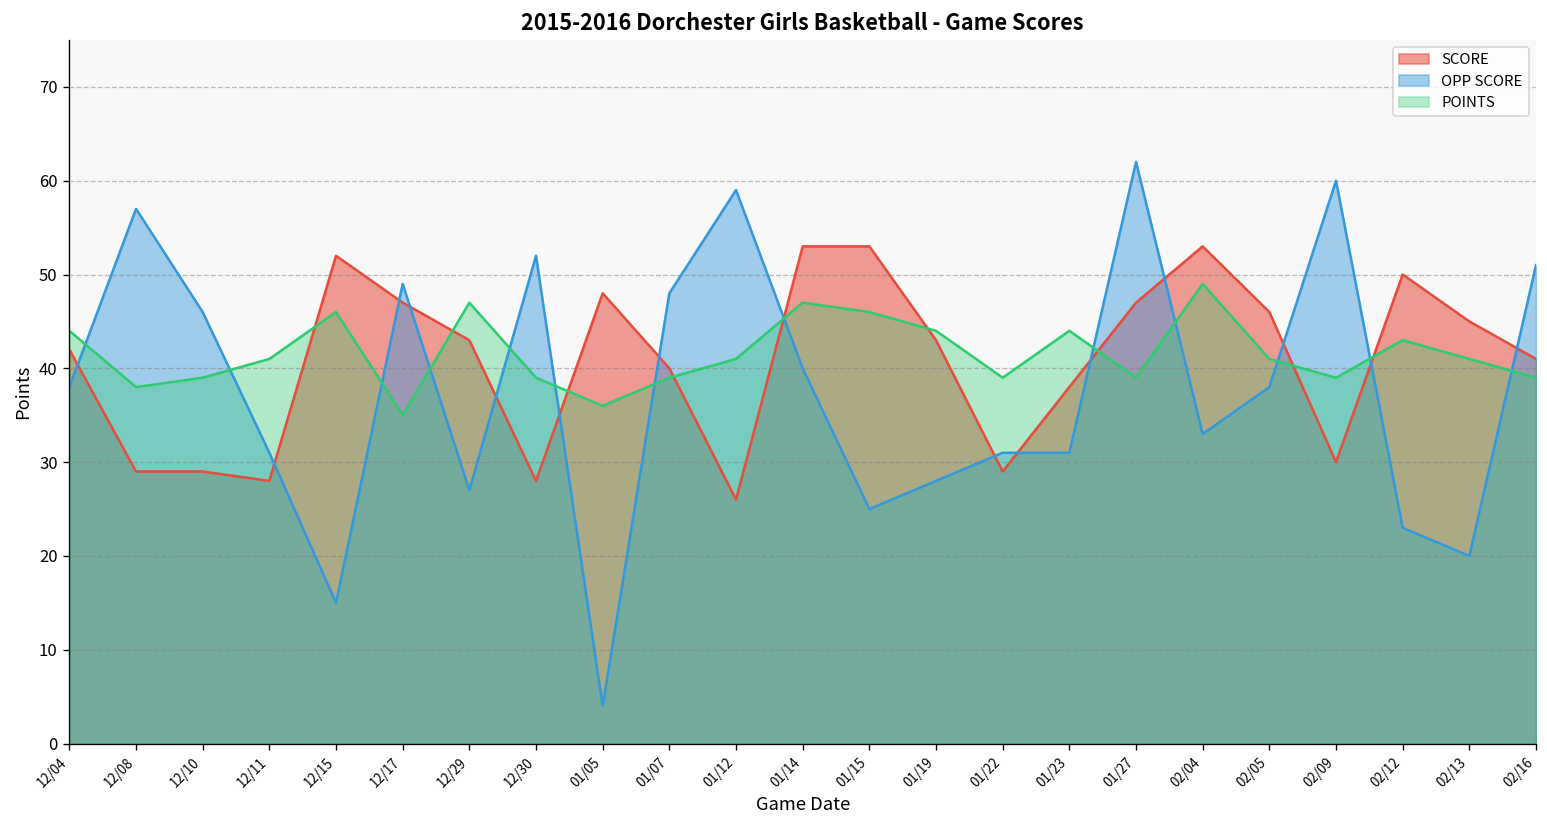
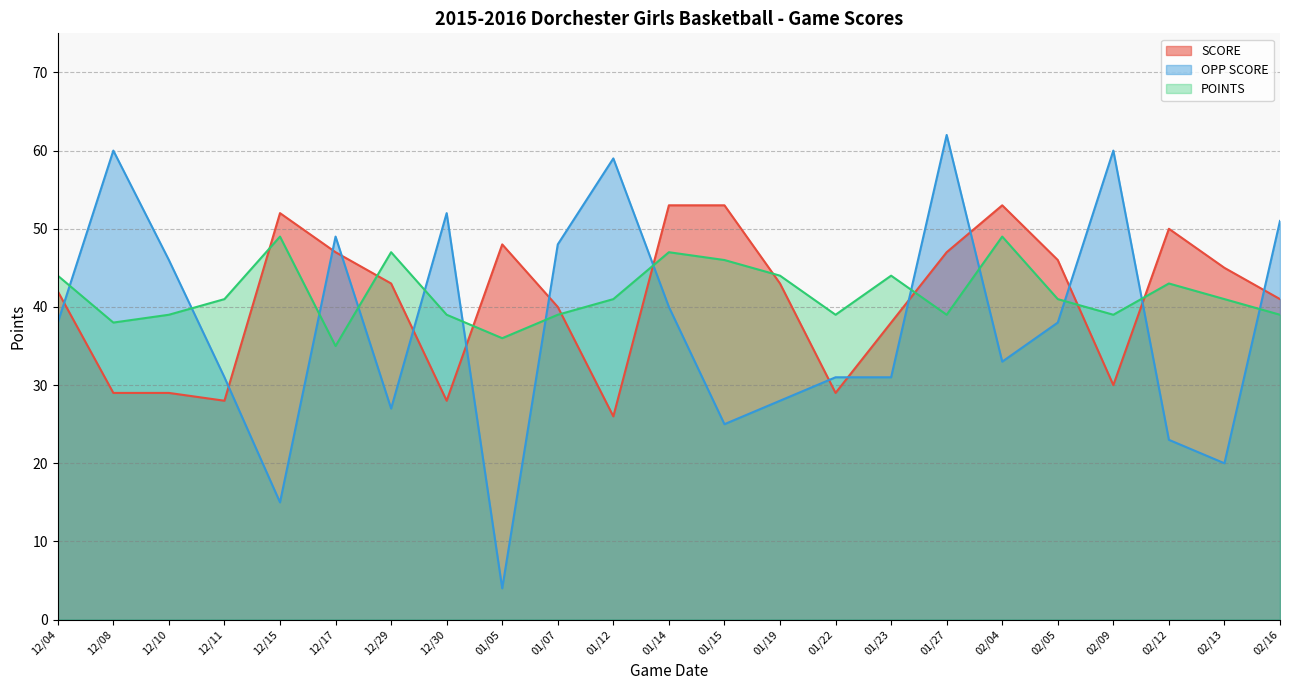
OPP SCORE, 12/08: 57 -> 60
POINTS, 12/15: 46 -> 49
